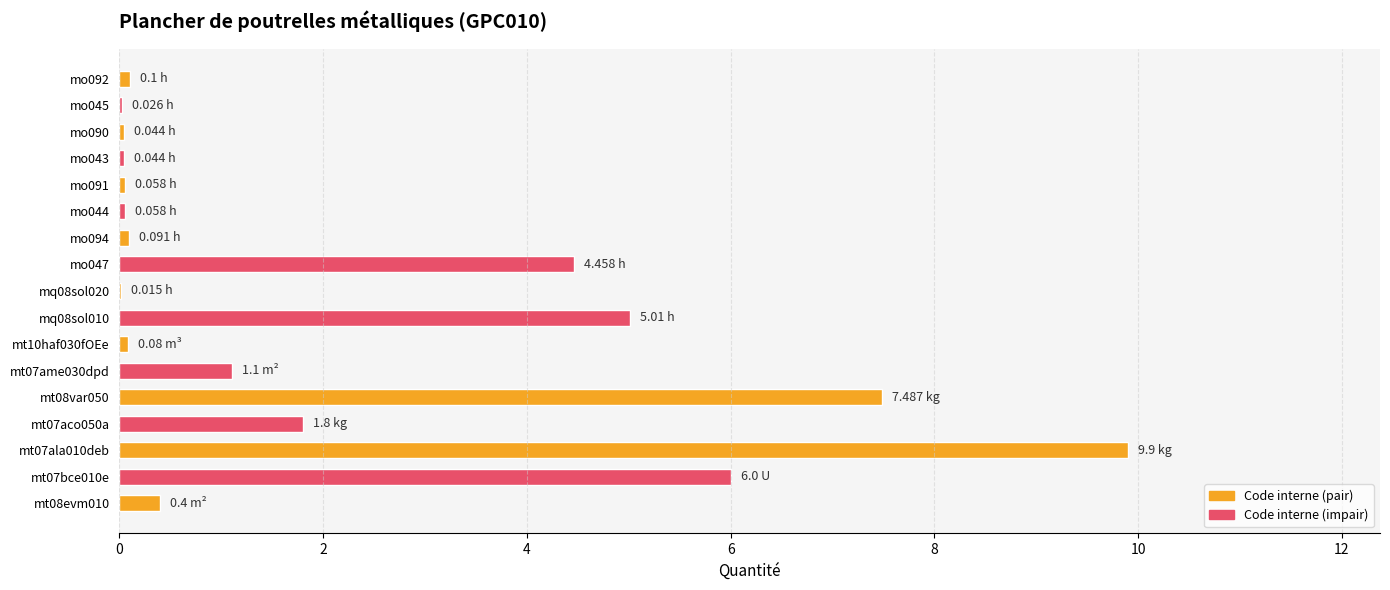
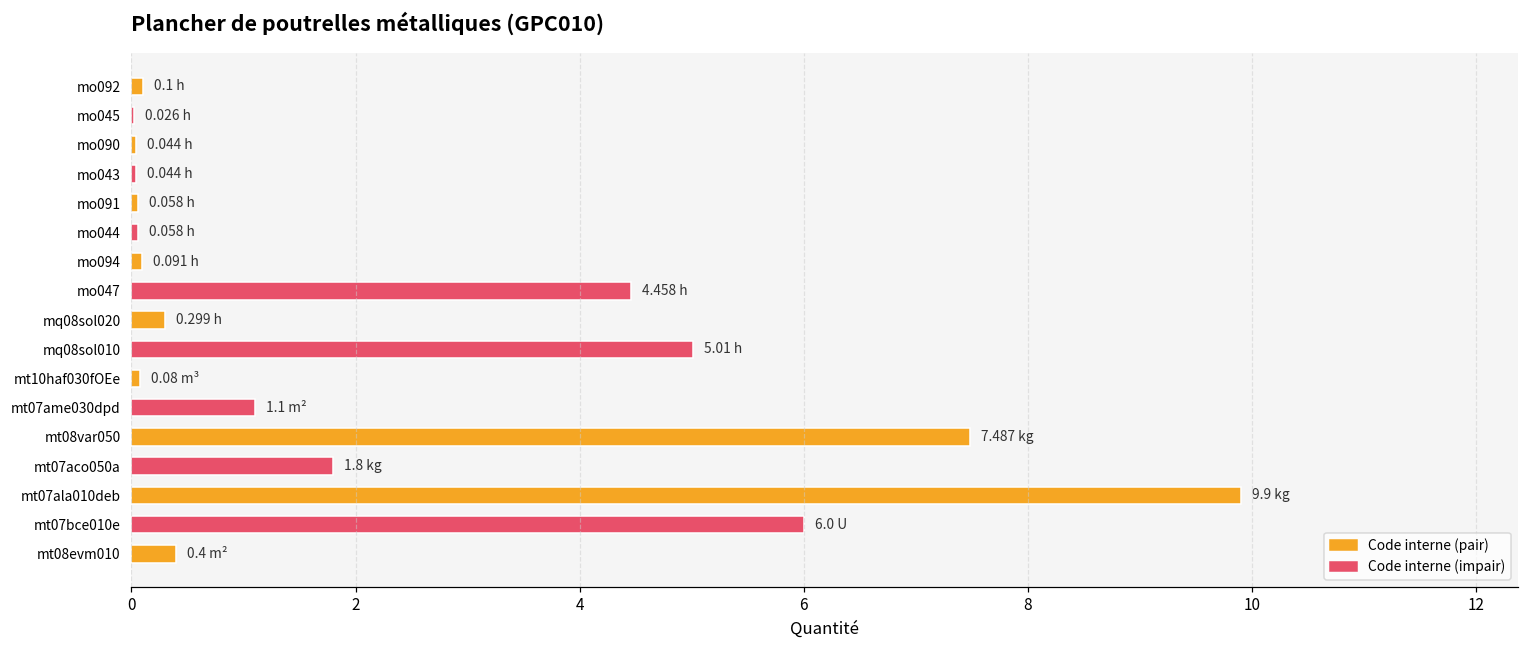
mq08sol020: 0.015 -> 0.299
